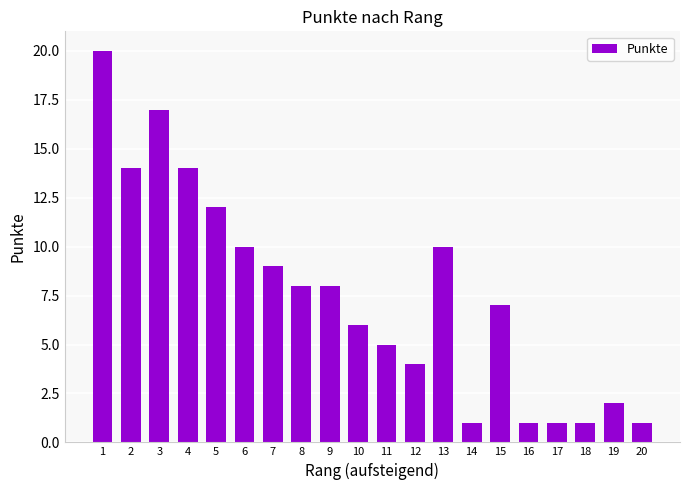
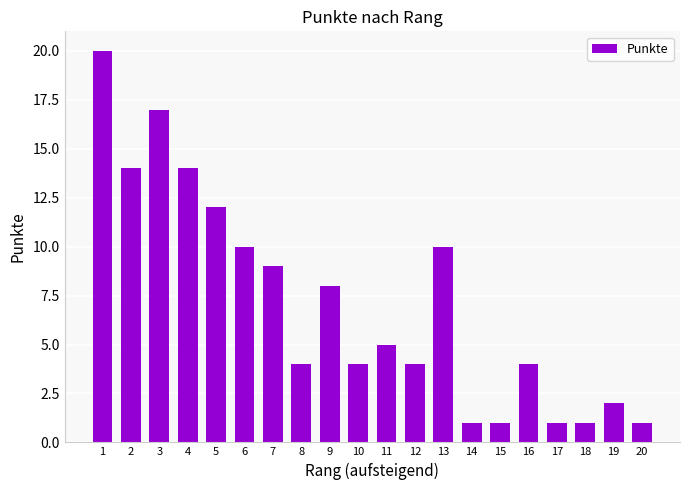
8: 8 -> 4
10: 6 -> 4
15: 7 -> 1
16: 1 -> 4
